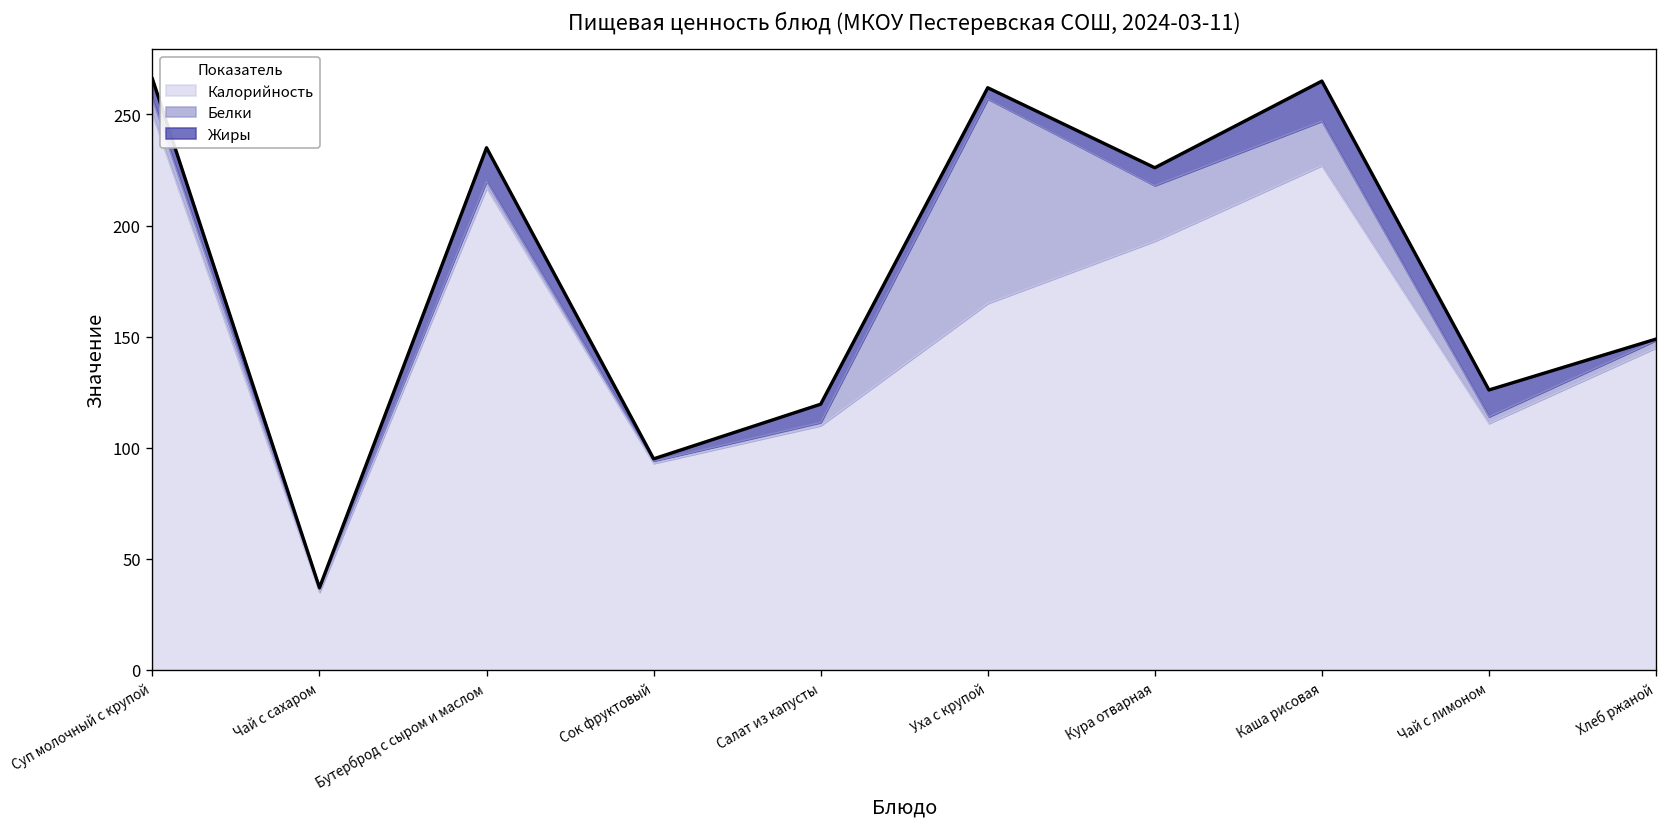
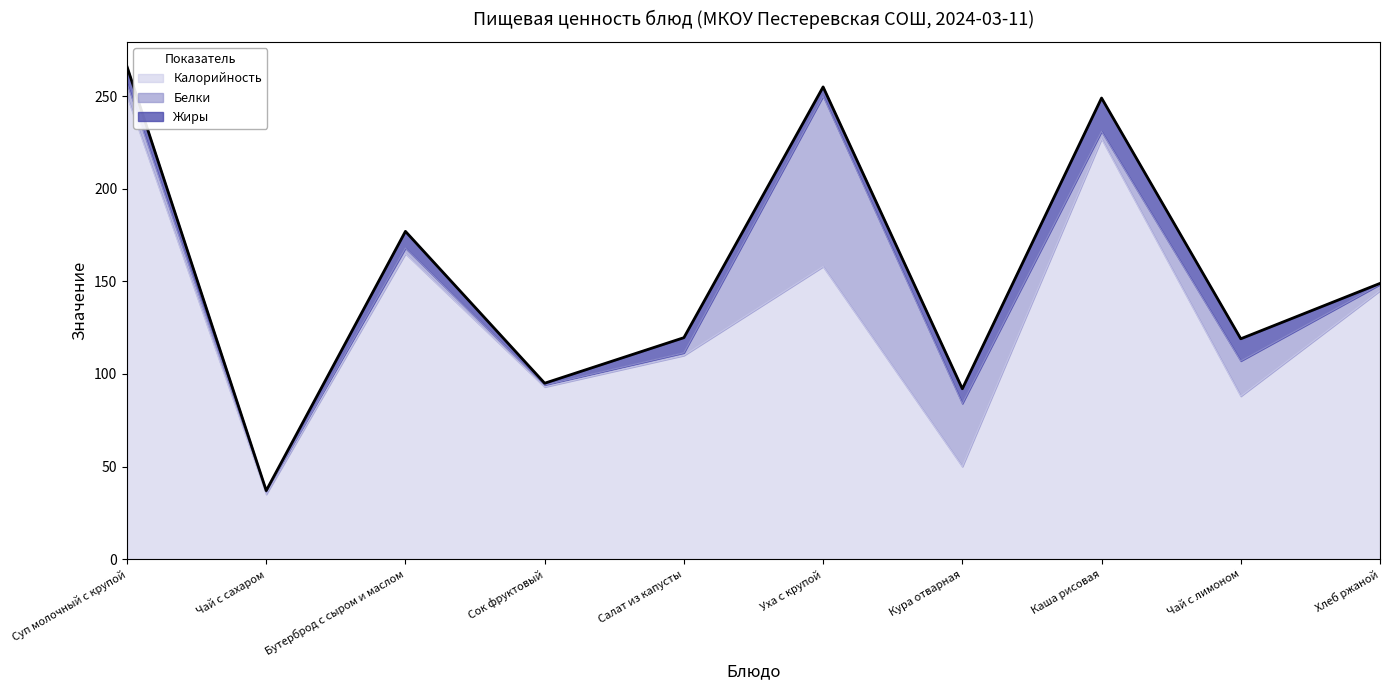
Калорийность, Бутерброд с сыром и маслом: 217 -> 165
Жиры, Бутерброд с сыром и маслом: 15 -> 9
Калорийность, Уха с крупой: 165 -> 158
Калорийность, Кура отварная: 193 -> 50
Белки, Кура отварная: 25 -> 34
Белки, Каша рисовая: 20 -> 4
Калорийность, Чай с лимоном: 111 -> 88
Белки, Чай с лимоном: 3 -> 19
